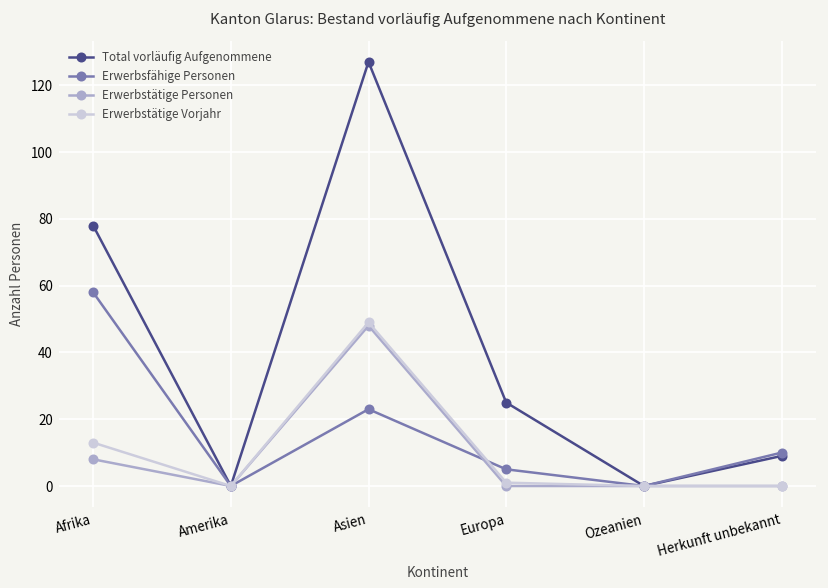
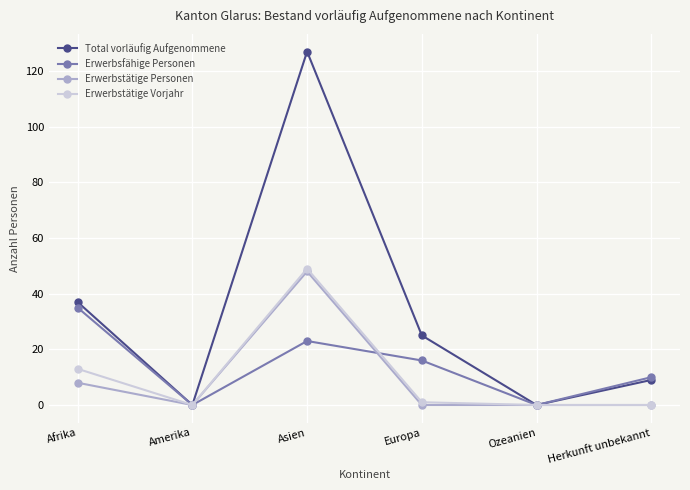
Total vorläufig Aufgenommene, Afrika: 78 -> 37
Erwerbsfähige Personen, Afrika: 58 -> 35
Erwerbsfähige Personen, Europa: 5 -> 16
